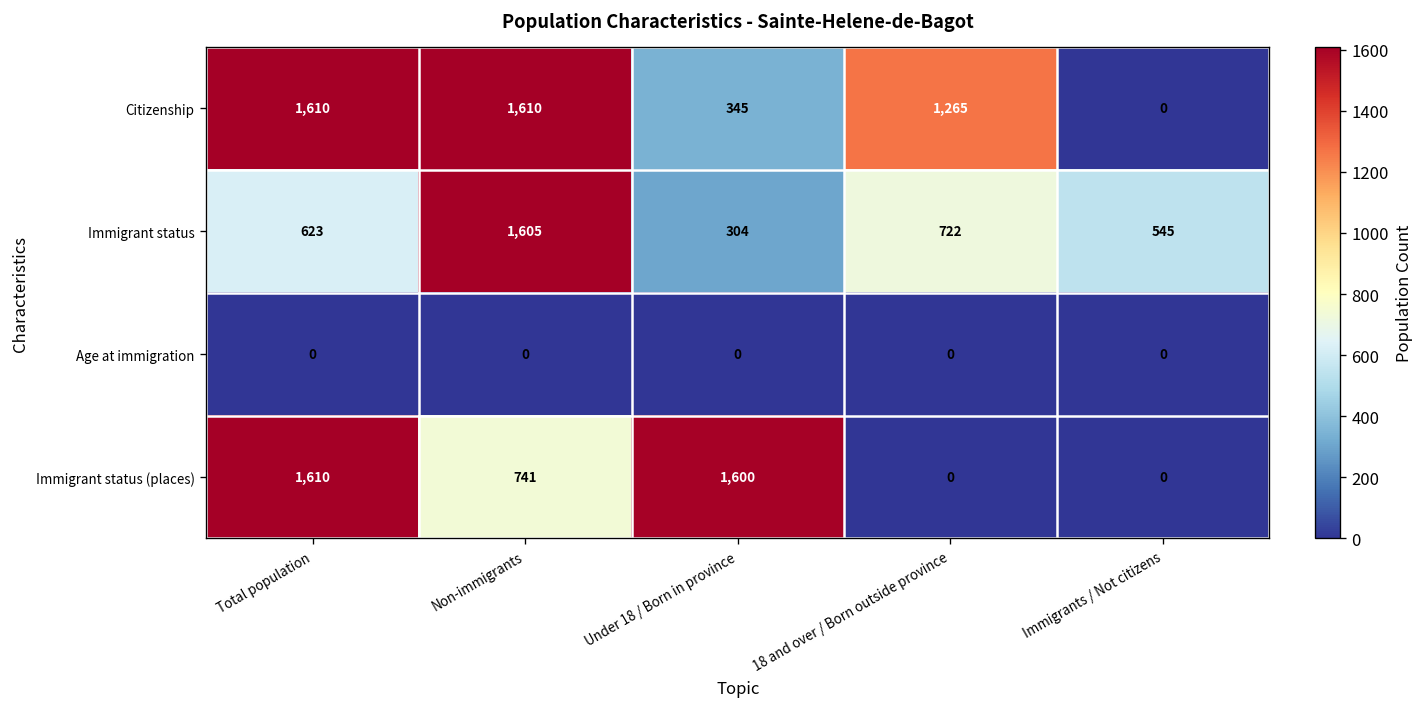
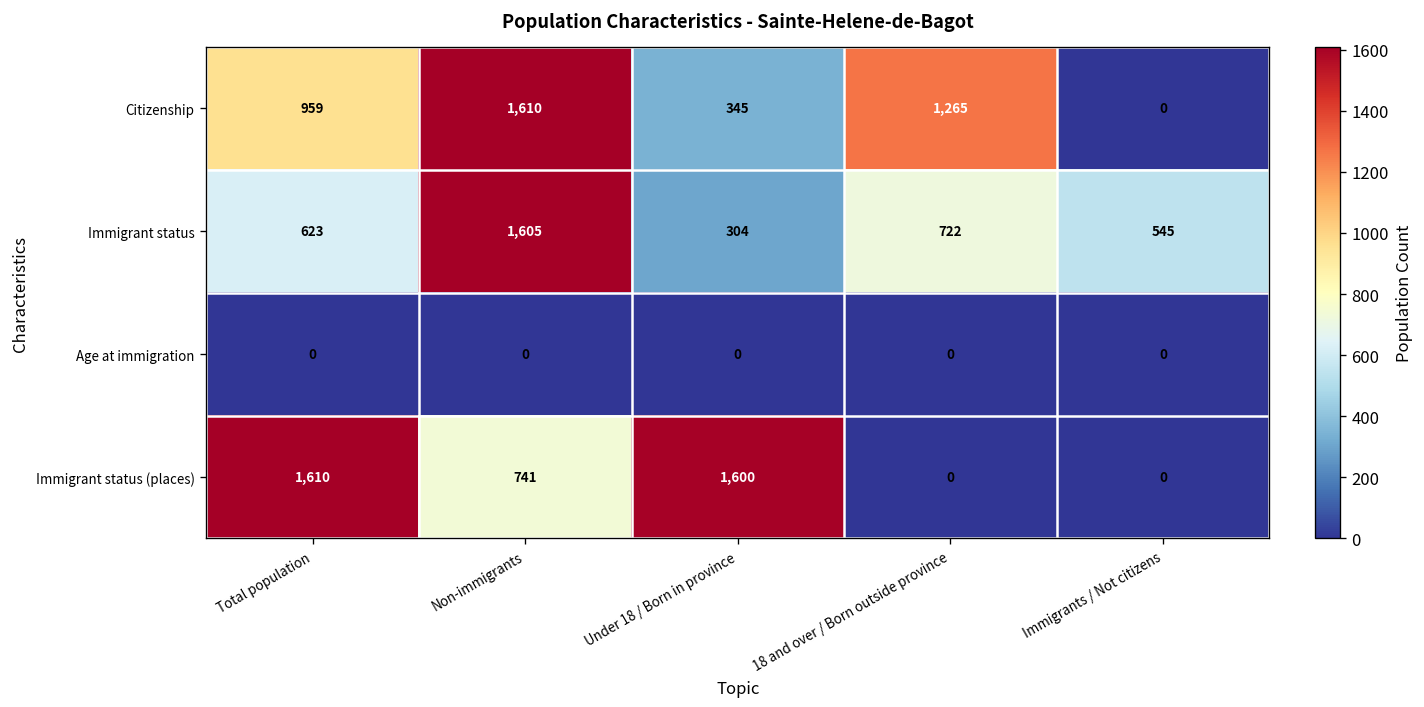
Citizenship, Total population: 1,610 -> 959
